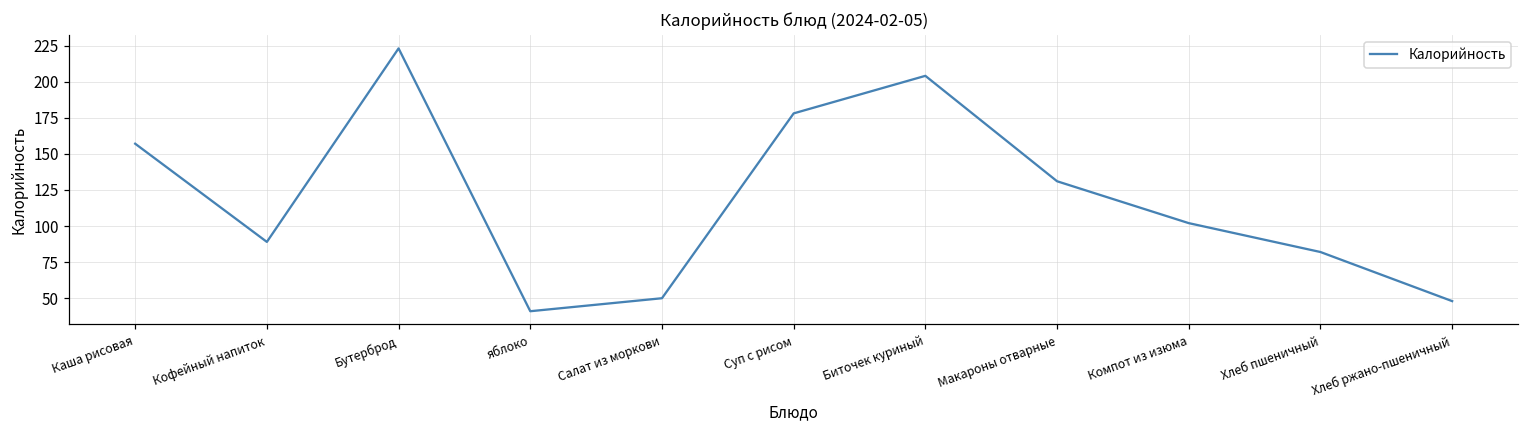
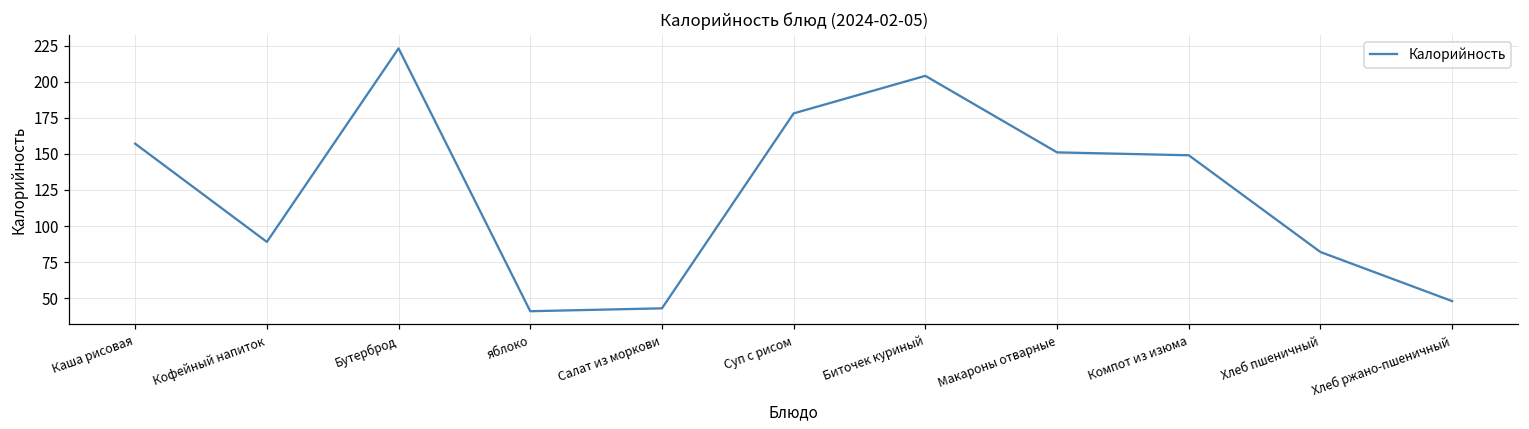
Салат из моркови: 50 -> 43
Макароны отварные: 131 -> 151
Компот из изюма: 102 -> 149
